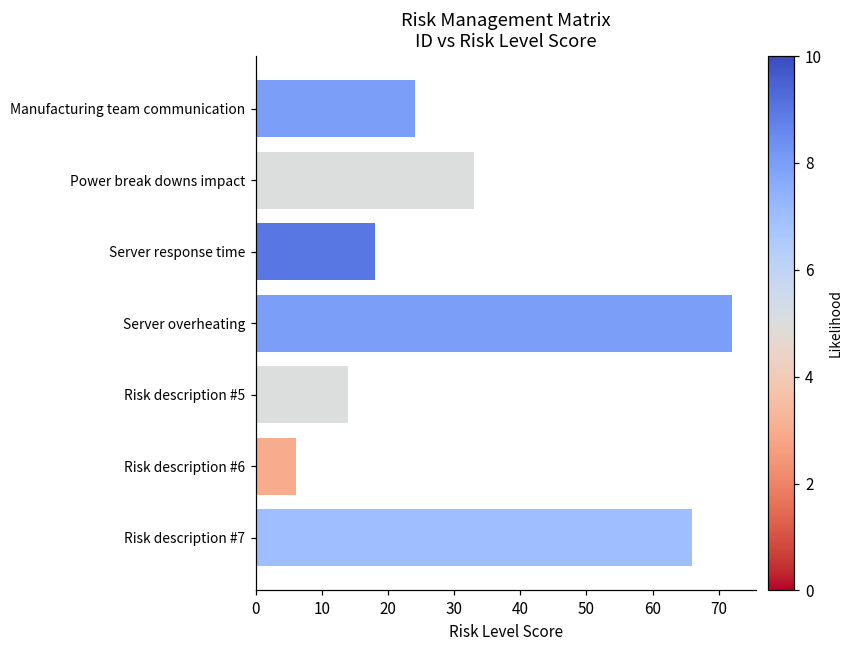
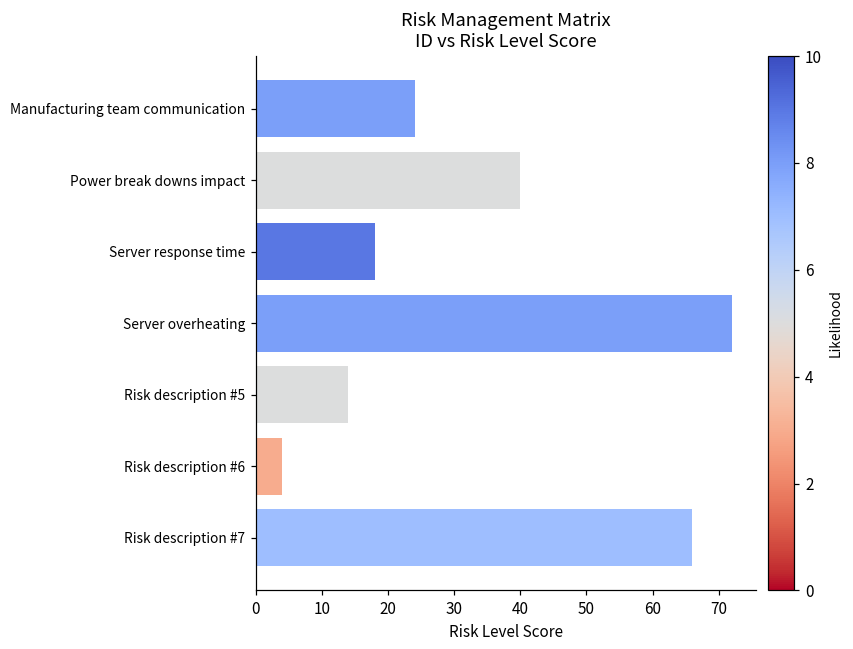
Power break downs impact: 33 -> 40
Risk description #6: 6 -> 4
